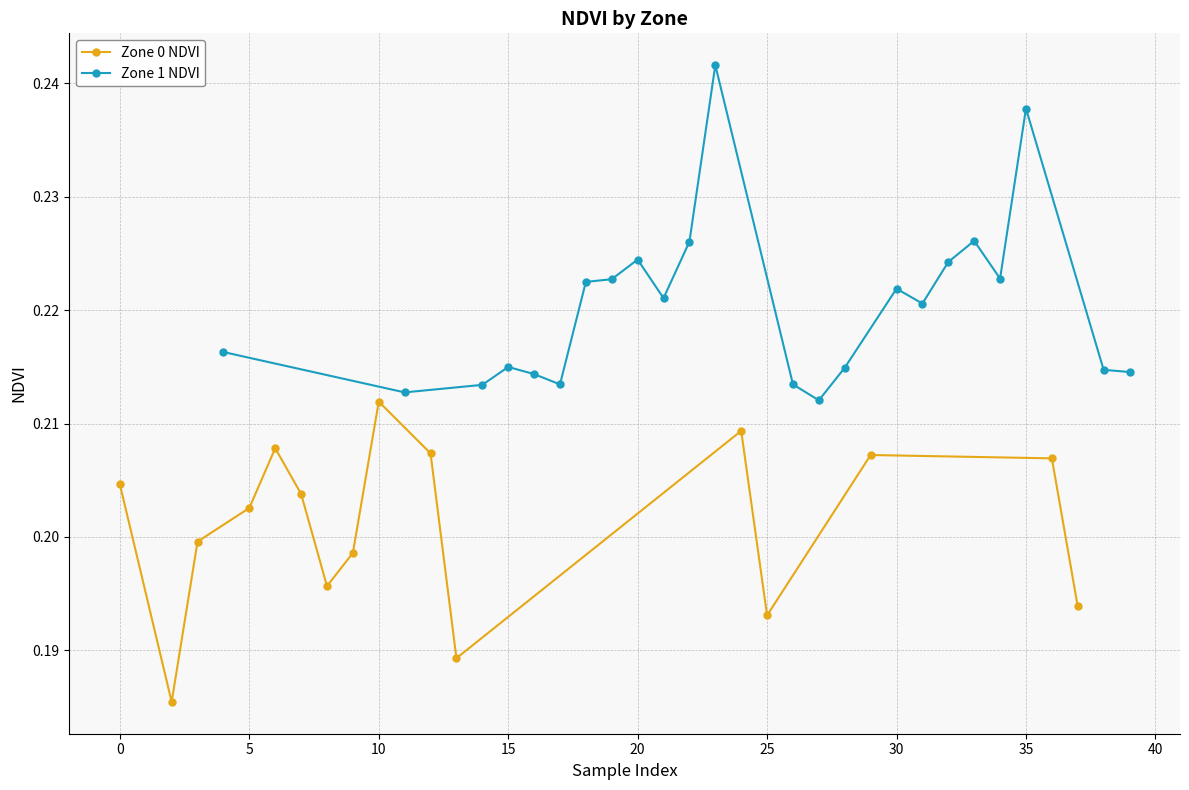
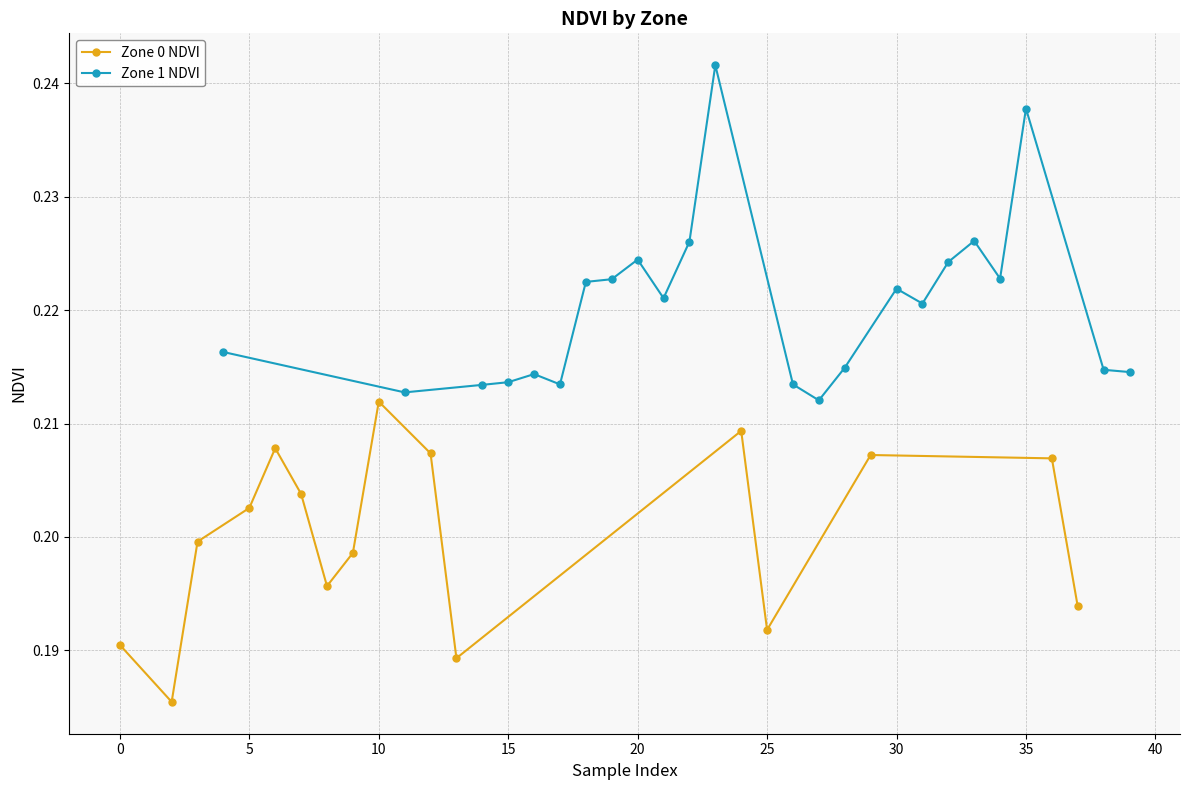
Zone 0 NDVI, 0: 0.2046 -> 0.1905
Zone 1 NDVI, 15: 0.2150 -> 0.2136
Zone 0 NDVI, 25: 0.1931 -> 0.1918
